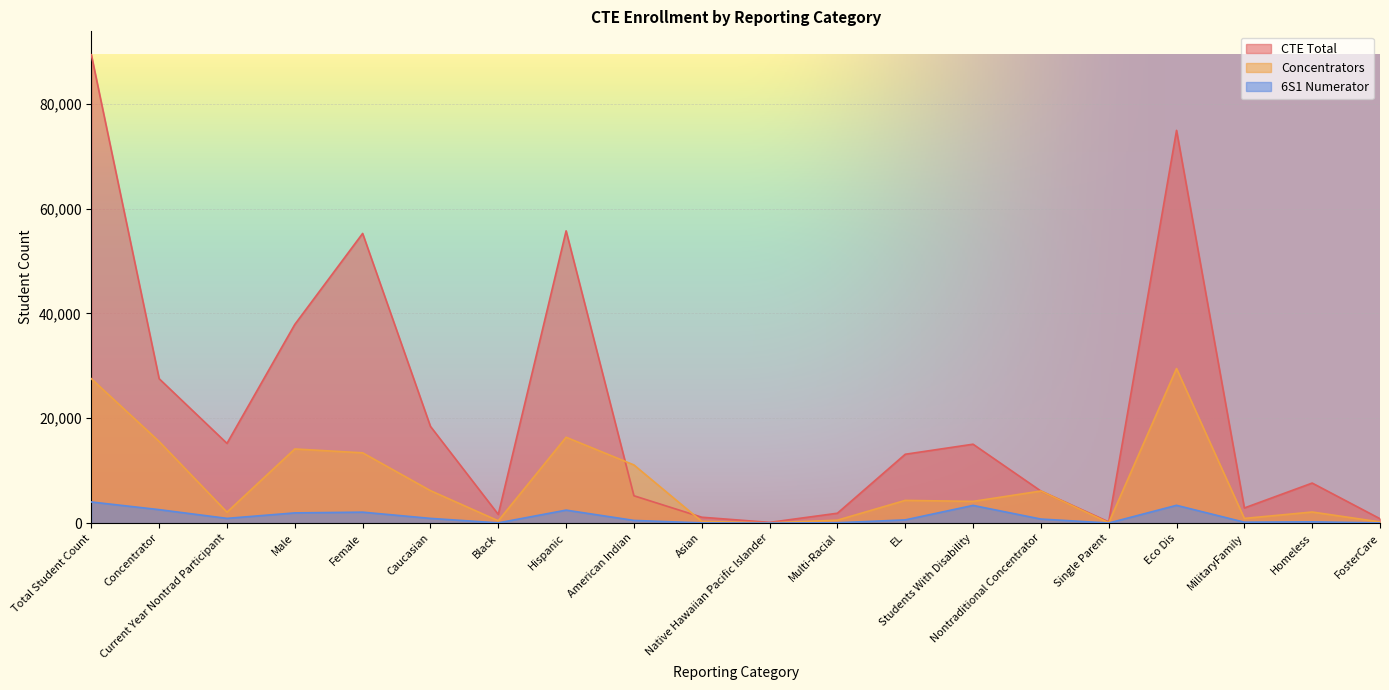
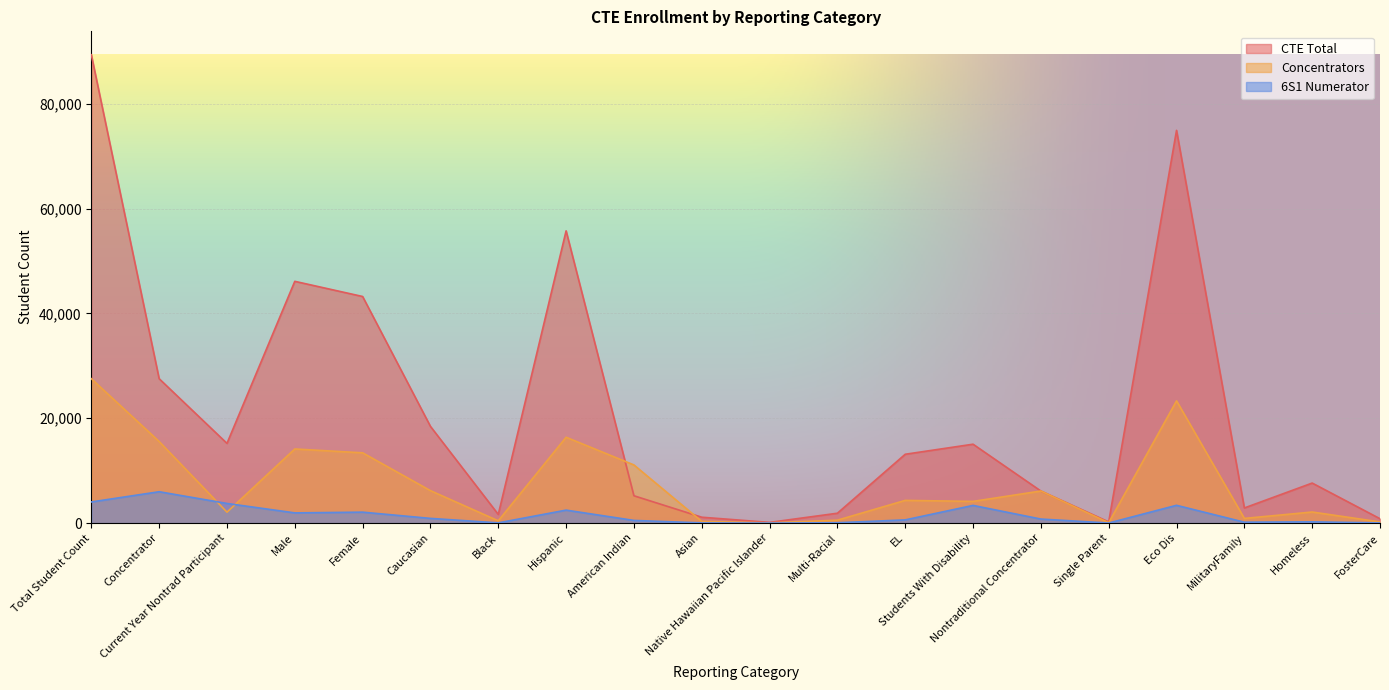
6S1 Numerator, Concentrator: 3,000 -> 6,000
6S1 Numerator, Current Year Nontrad Participant: 1,000 -> 4,000
CTE Total, Male: 38,000 -> 46,000
CTE Total, Female: 55,000 -> 43,000
Concentrators, Eco Dis: 29,000 -> 23,000
